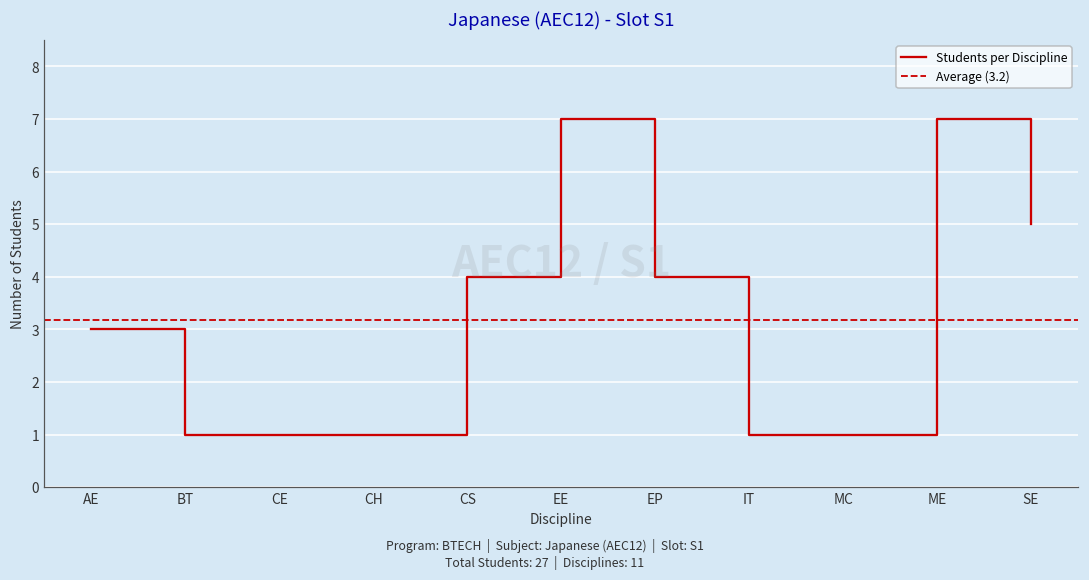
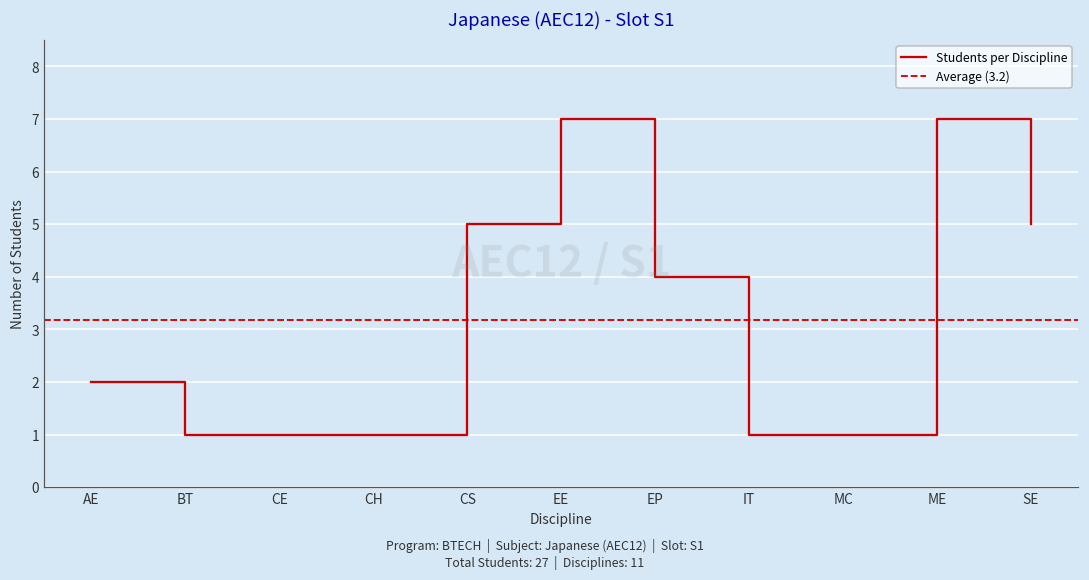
AE: 3 -> 2
CS: 4 -> 5
